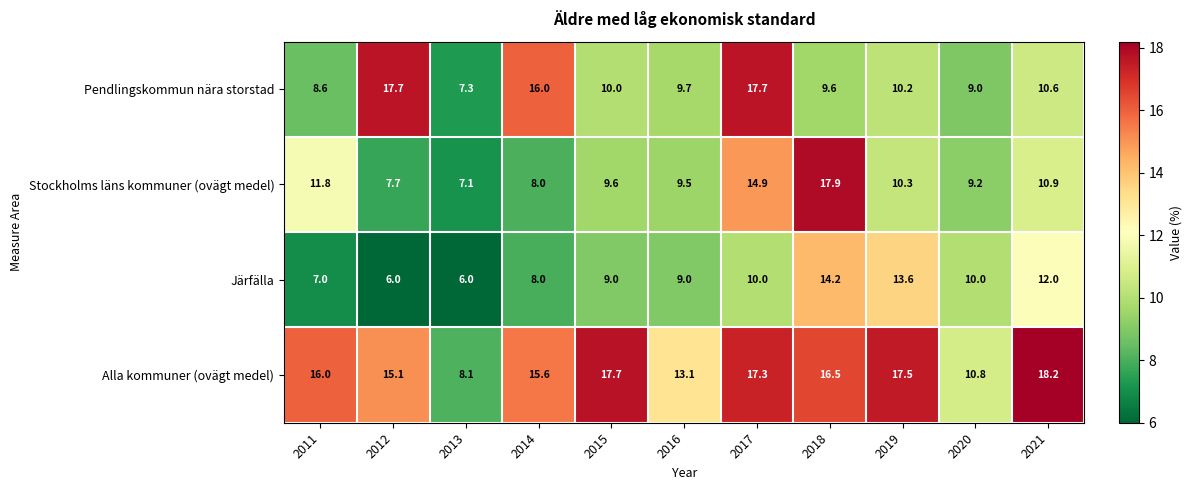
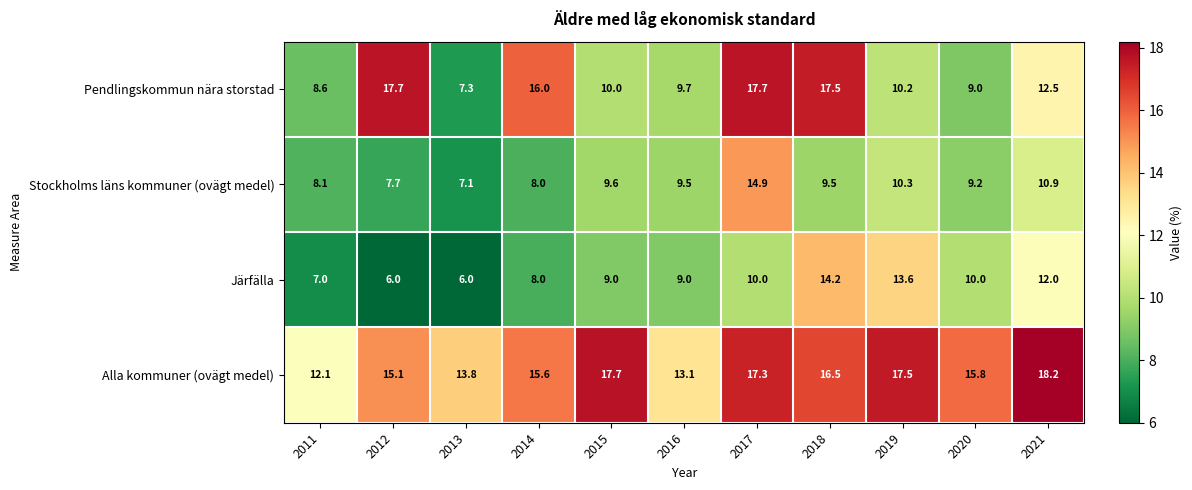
Pendlingskommun nära storstad, 2018: 9.6 -> 17.5
Pendlingskommun nära storstad, 2021: 10.6 -> 12.5
Stockholms läns kommuner (ovägt medel), 2011: 11.8 -> 8.1
Stockholms läns kommuner (ovägt medel), 2018: 17.9 -> 9.5
Alla kommuner (ovägt medel), 2011: 16.0 -> 12.1
Alla kommuner (ovägt medel), 2013: 8.1 -> 13.8
Alla kommuner (ovägt medel), 2020: 10.8 -> 15.8
